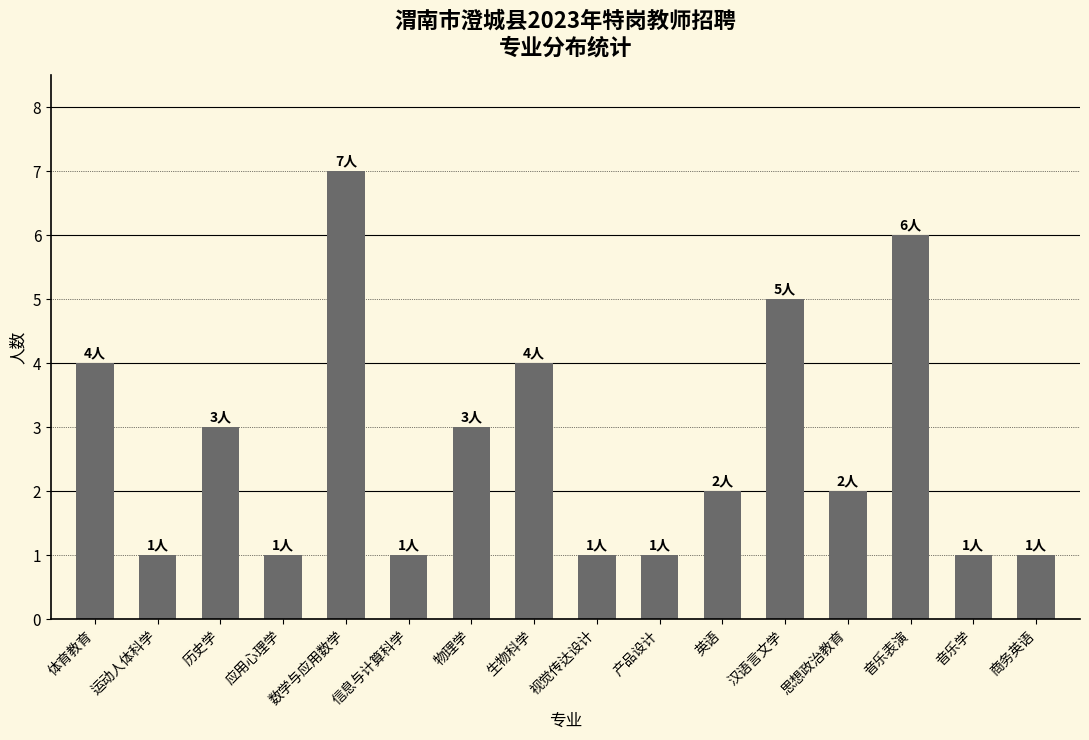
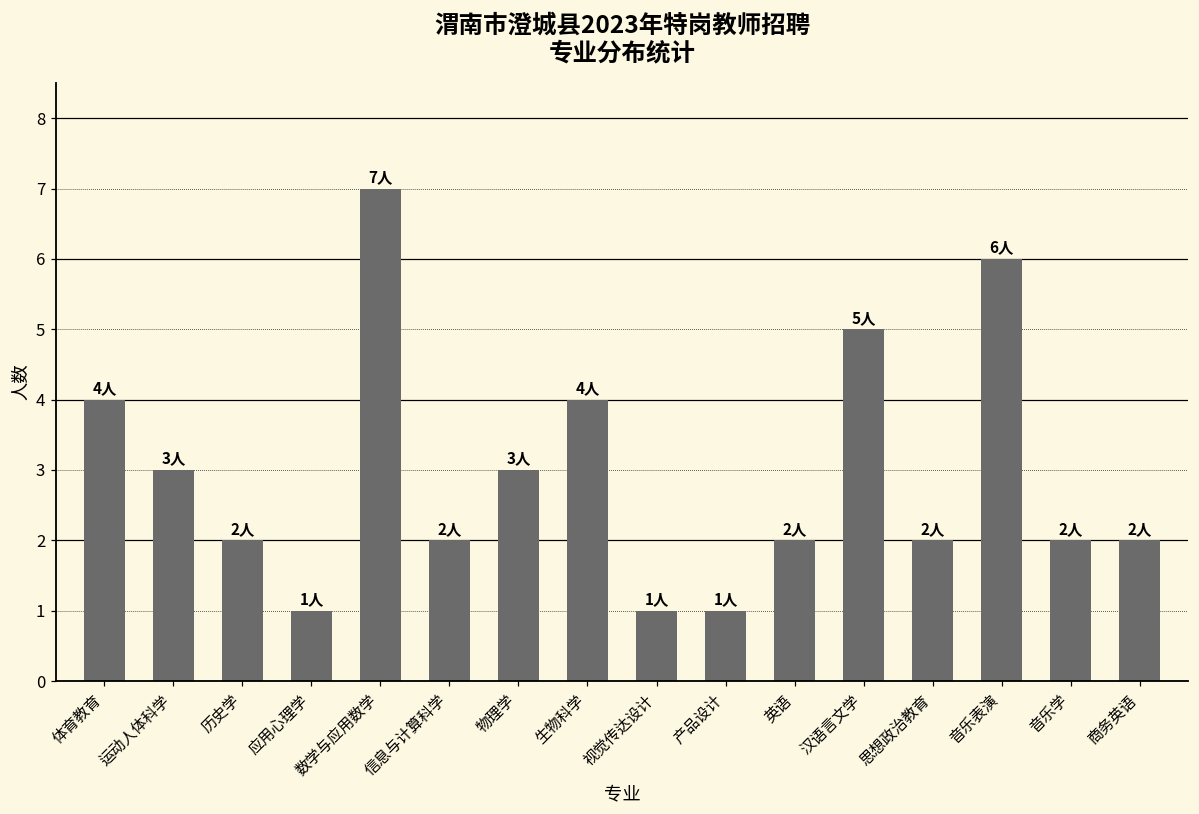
运动人体科学: 1人 -> 3人
历史学: 3人 -> 2人
信息与计算科学: 1人 -> 2人
音乐学: 1人 -> 2人
商务英语: 1人 -> 2人
